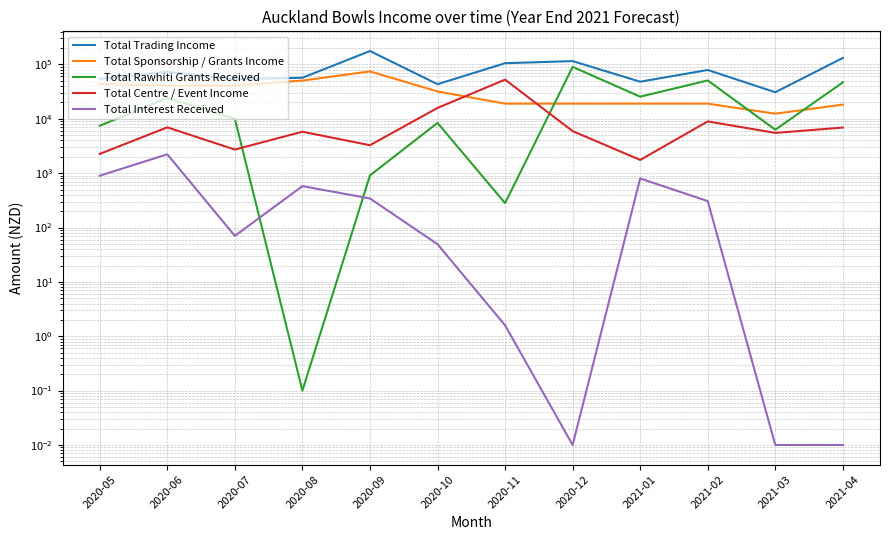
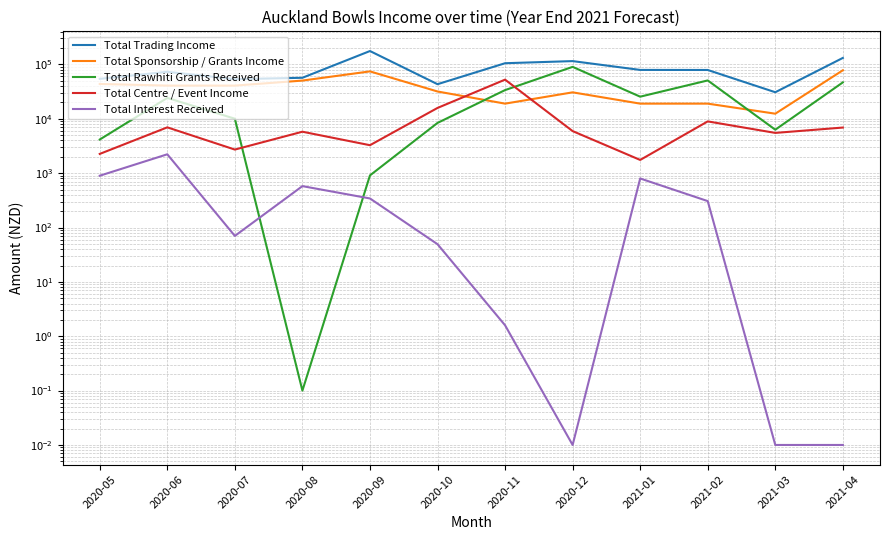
Total Rawhiti Grants Received, 2020-05: 7000 -> 4000
Total Rawhiti Grants Received, 2020-11: 300 -> 30000
Total Sponsorship / Grants Income, 2020-12: 19000 -> 30000
Total Trading Income, 2021-01: 50000 -> 80000
Total Sponsorship / Grants Income, 2021-04: 18000 -> 80000
